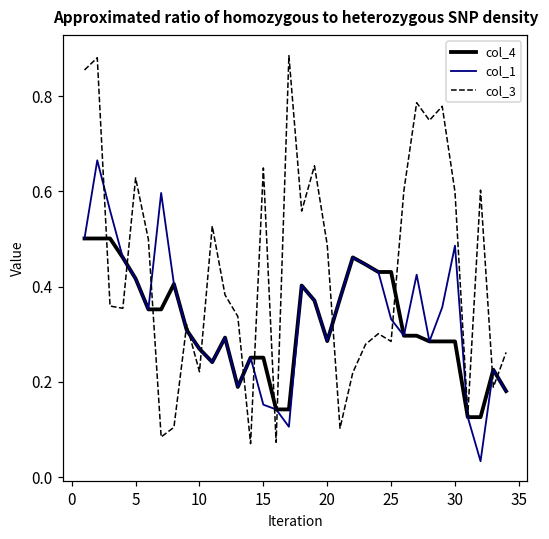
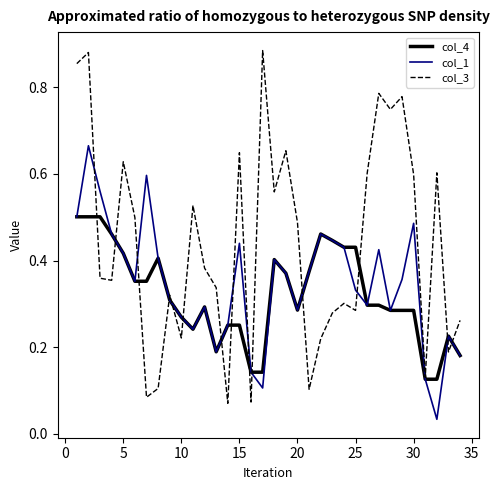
col_1, 15: 0.15 -> 0.44
